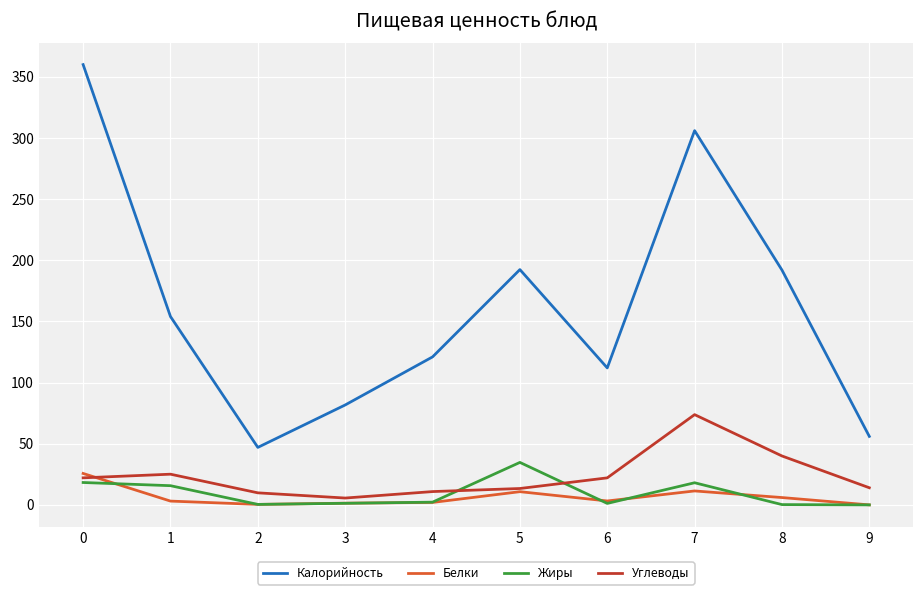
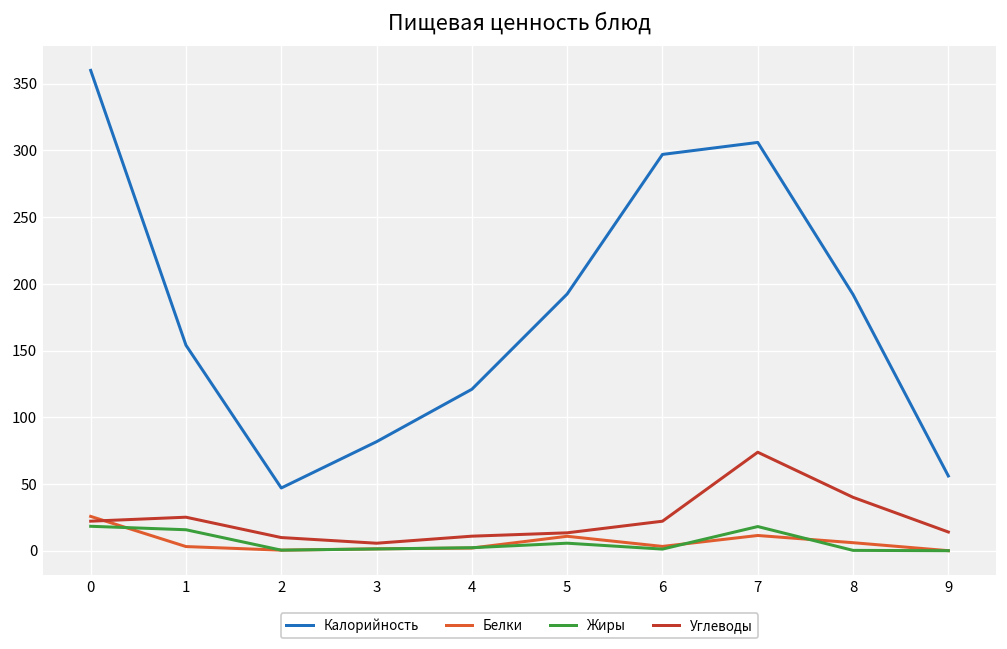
Жиры, 5: 35 -> 6
Калорийность, 6: 112 -> 297
